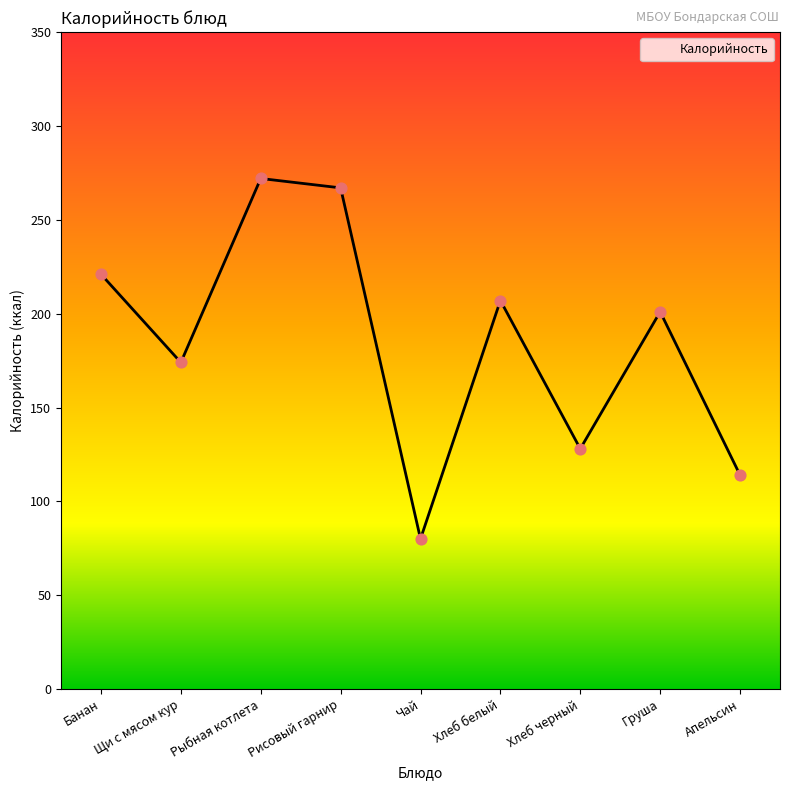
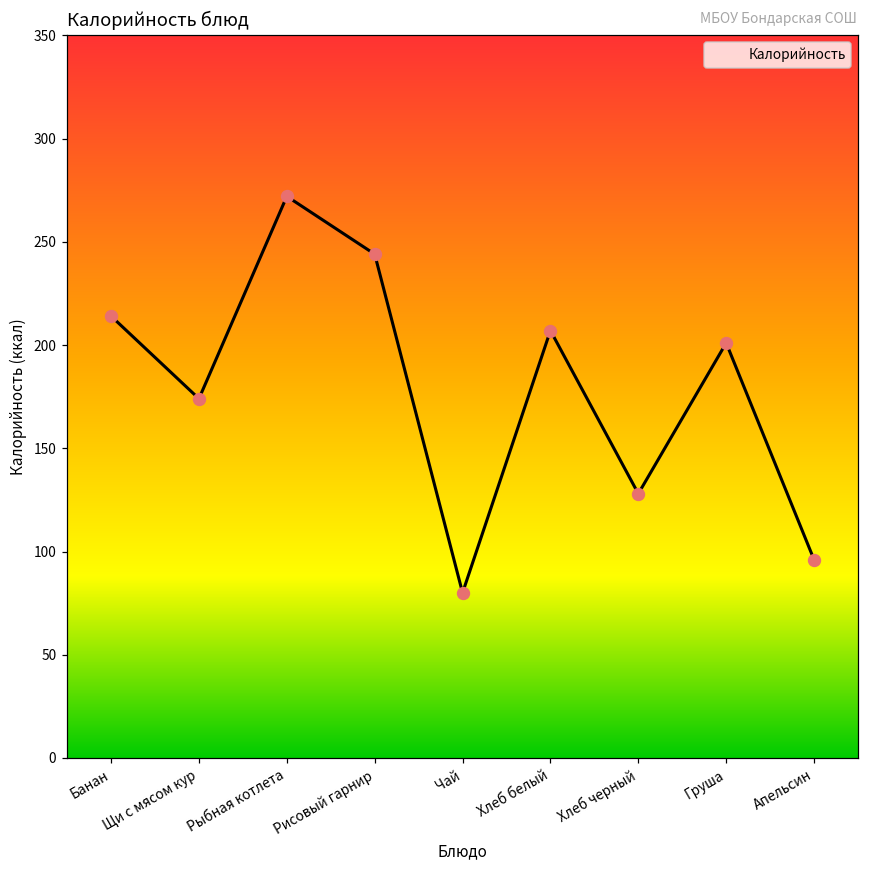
Банан: 221 -> 214
Рисовый гарнир: 267 -> 244
Апельсин: 114 -> 96
